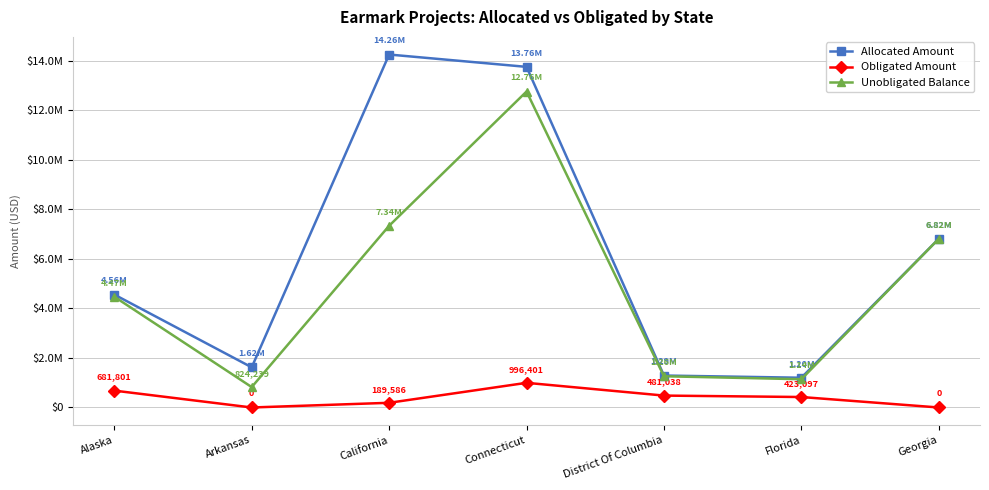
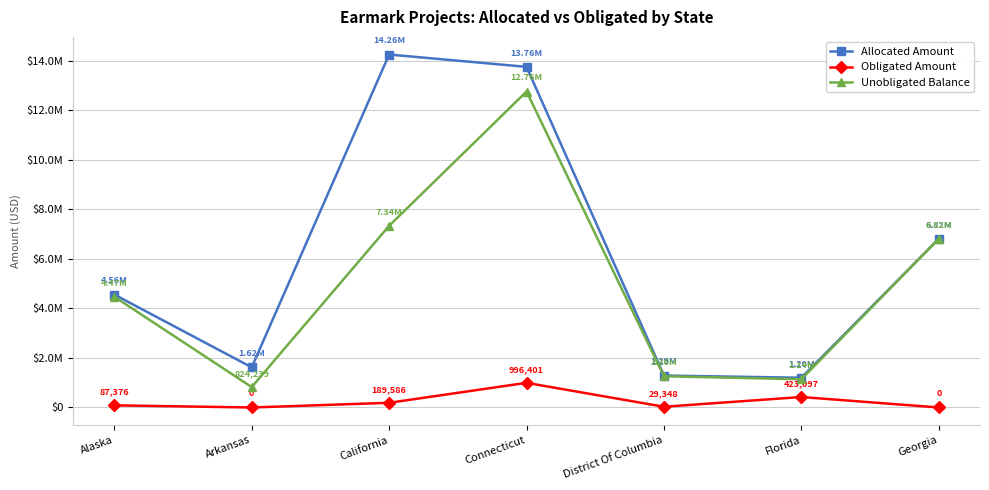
Obligated Amount, Alaska: 681,801 -> 87,376
Obligated Amount, District Of Columbia: 481,038 -> 29,348
